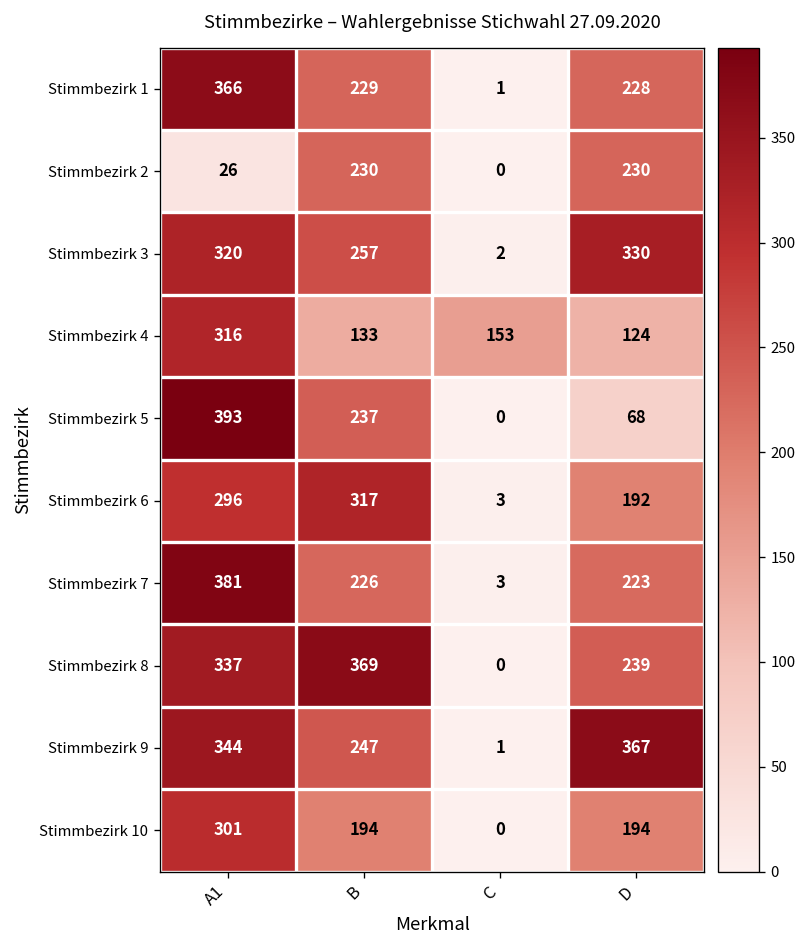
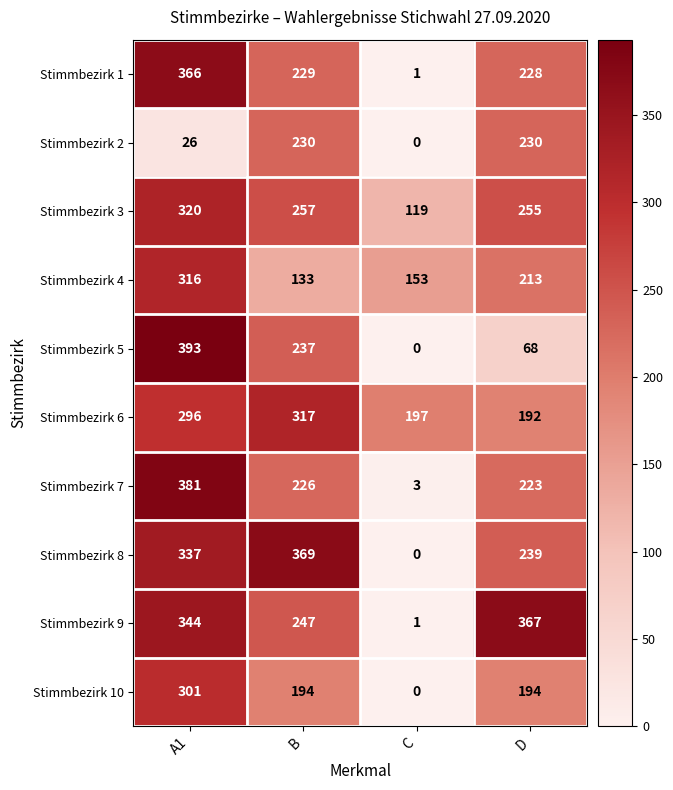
Stimmbezirk 3, C: 2 -> 119
Stimmbezirk 3, D: 330 -> 255
Stimmbezirk 4, D: 124 -> 213
Stimmbezirk 6, C: 3 -> 197
